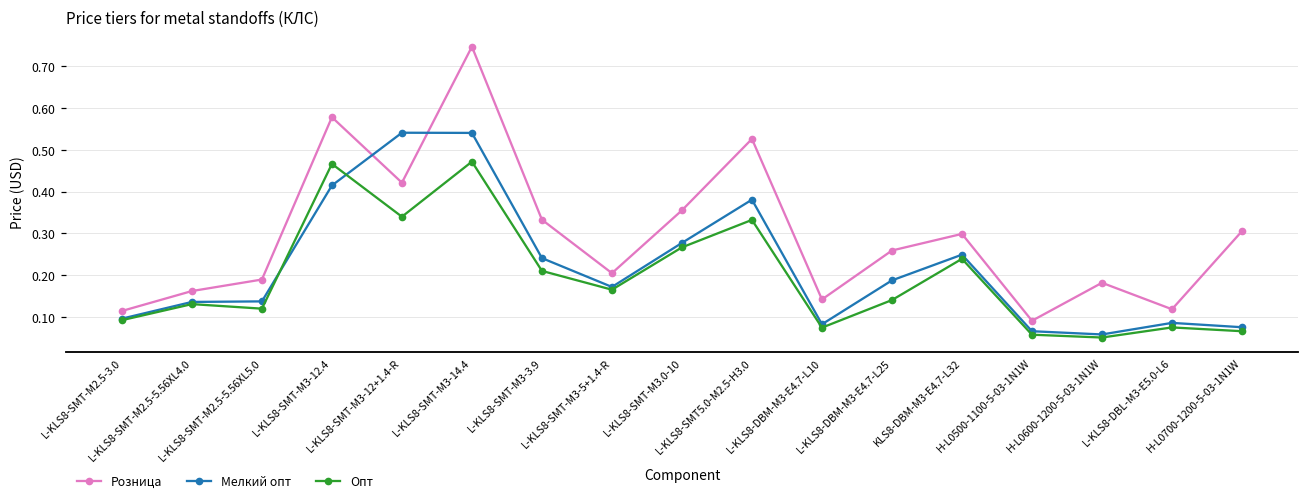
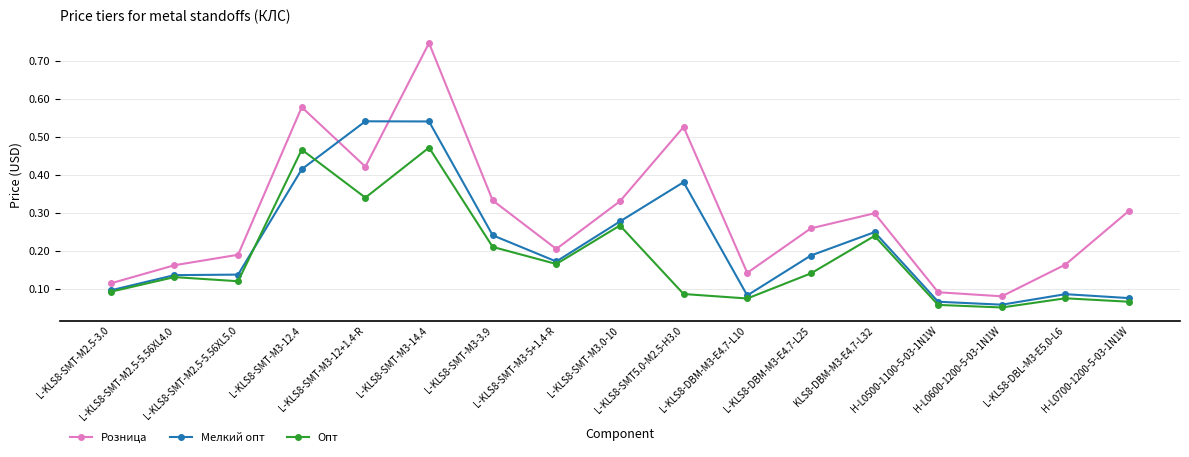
Розница, L-KLS8-SMT-M3.0-10: 0.36 -> 0.33
Опт, L-KLS8-SMT5.0-M2.5-H3.0: 0.33 -> 0.09
Розница, H-L0600-1200-5-03-1N1W: 0.18 -> 0.08
Розница, L-KLS8-DBL-M3-E5.0-L6: 0.12 -> 0.16
